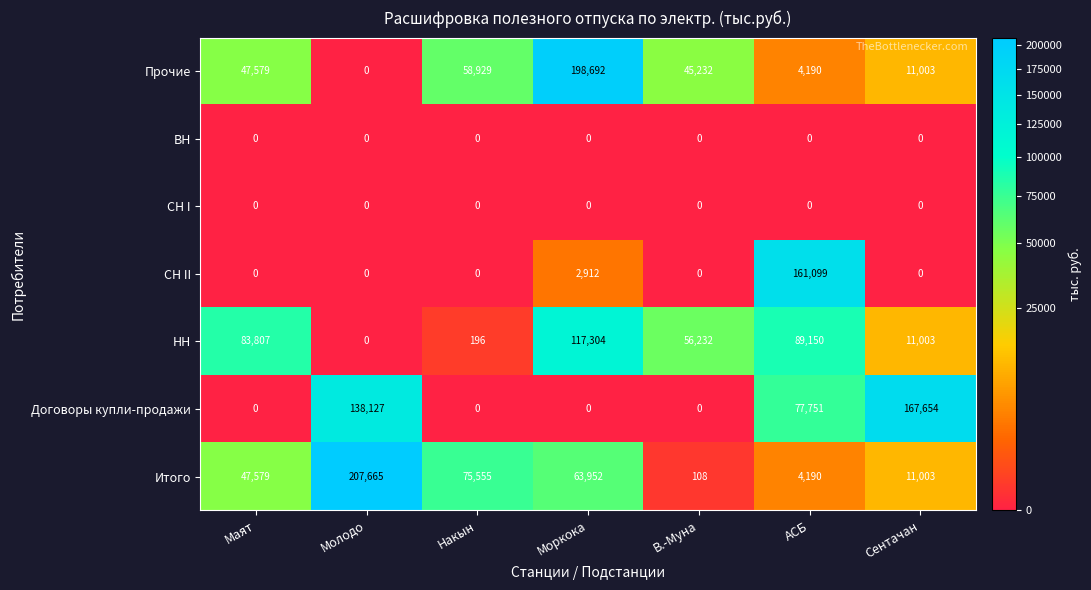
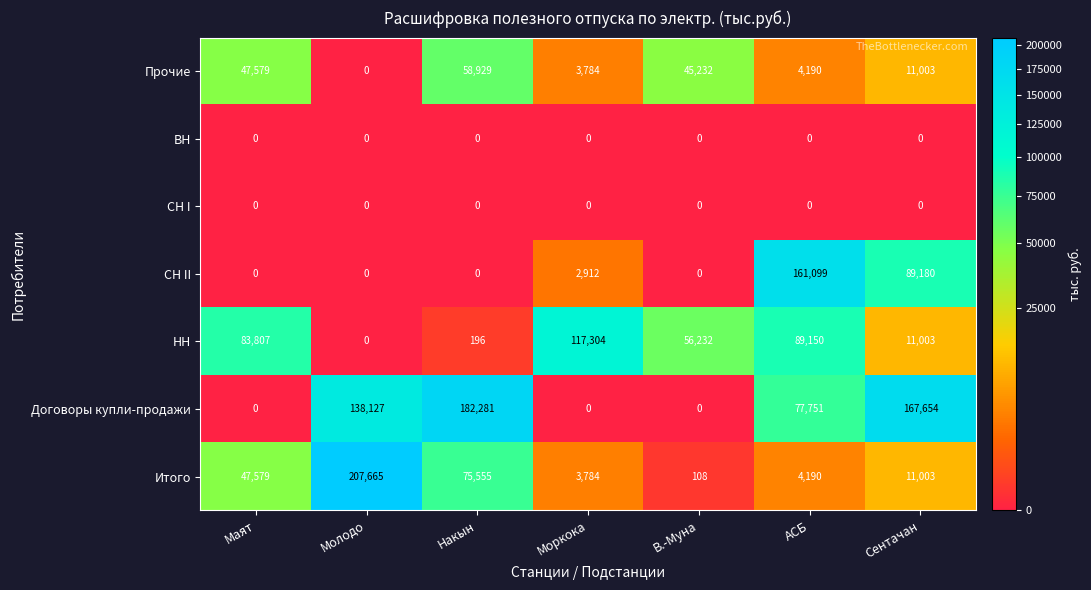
Прочие, Моркока: 198,692 -> 3,784
СН II, Сентачан: 0 -> 89,180
Договоры купли-продажи, Накын: 0 -> 182,281
Итого, Моркока: 63,952 -> 3,784
